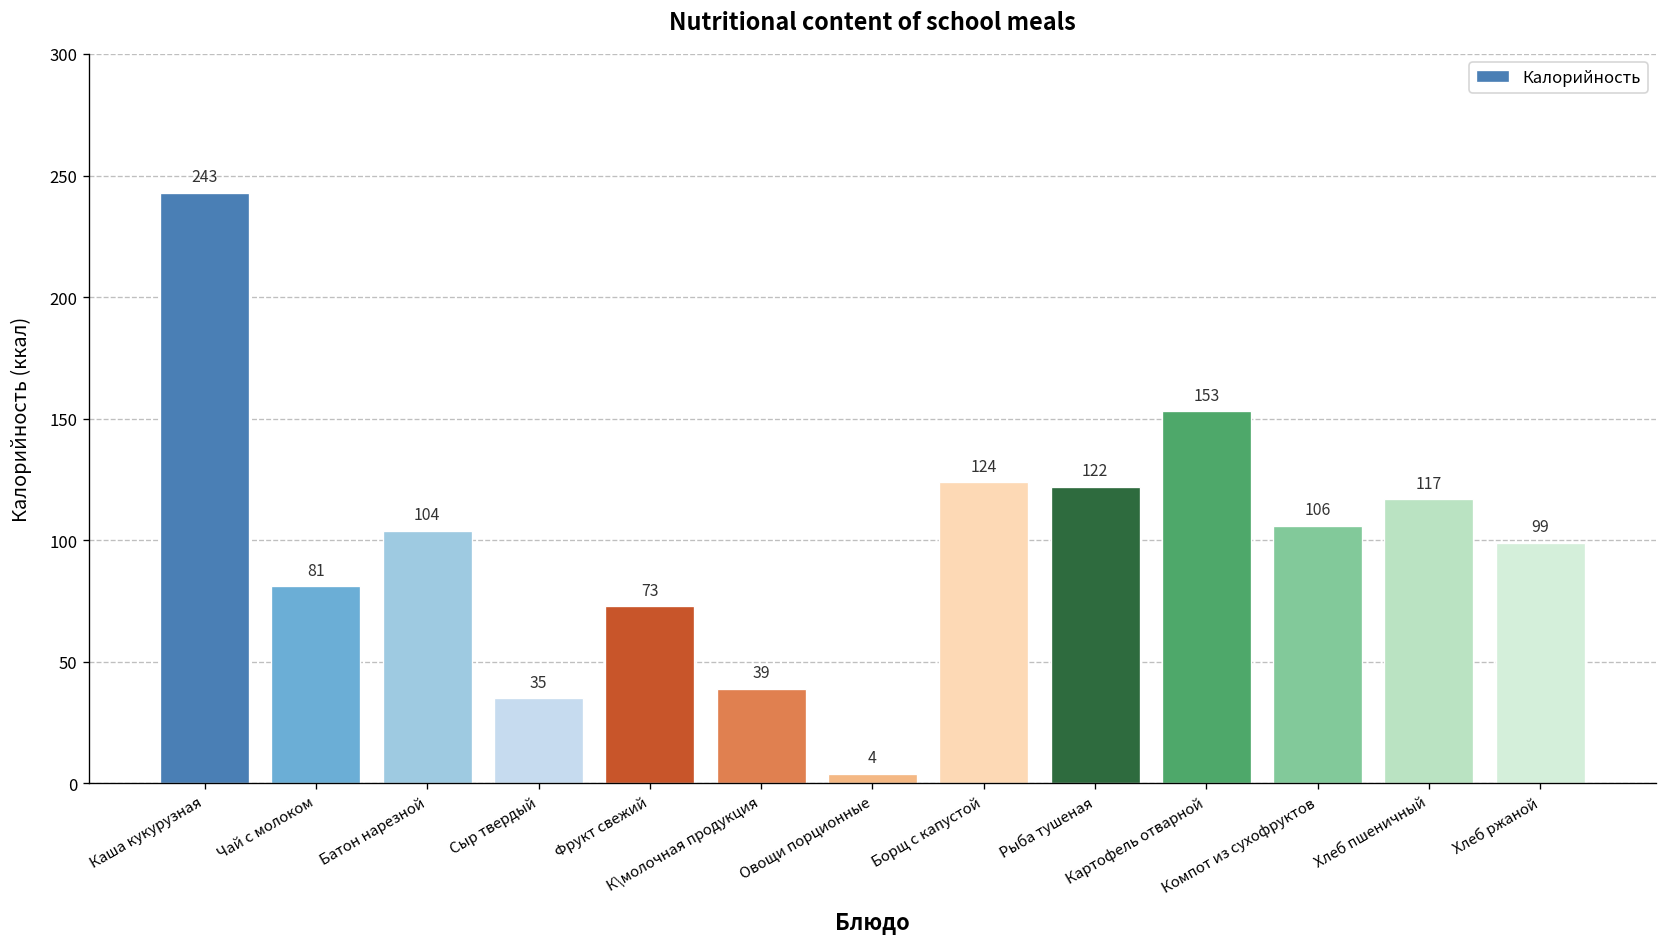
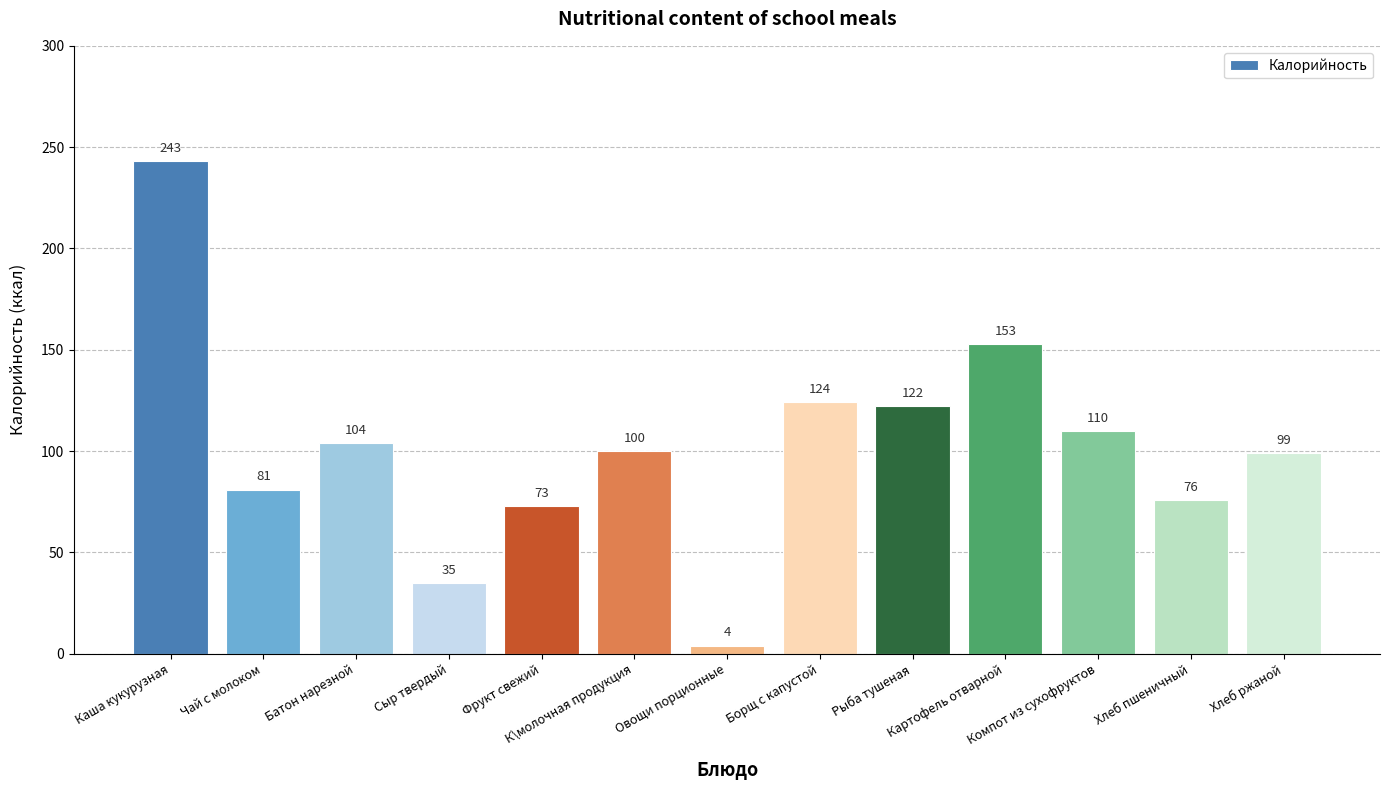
К\молочная продукция: 39 -> 100
Компот из сухофруктов: 106 -> 110
Хлеб пшеничный: 117 -> 76
